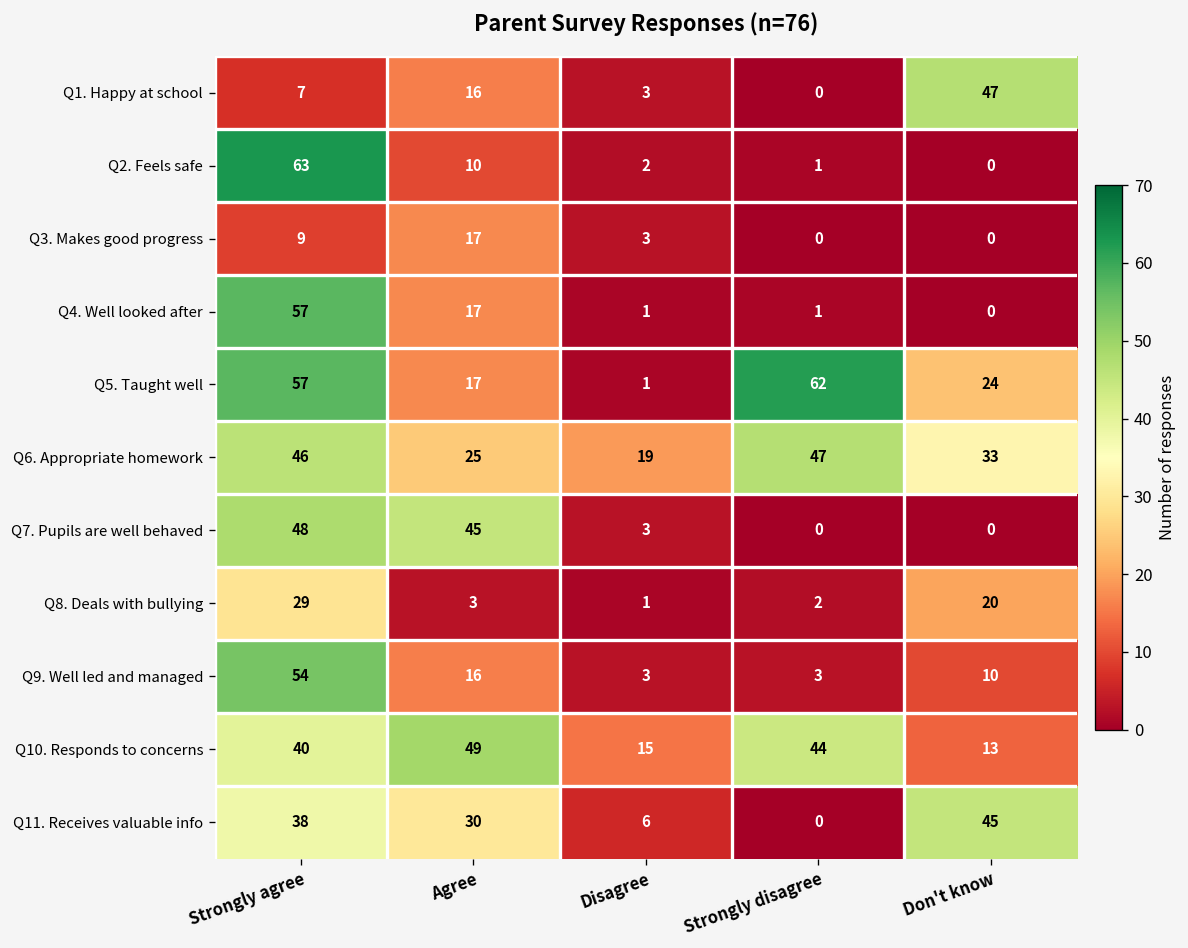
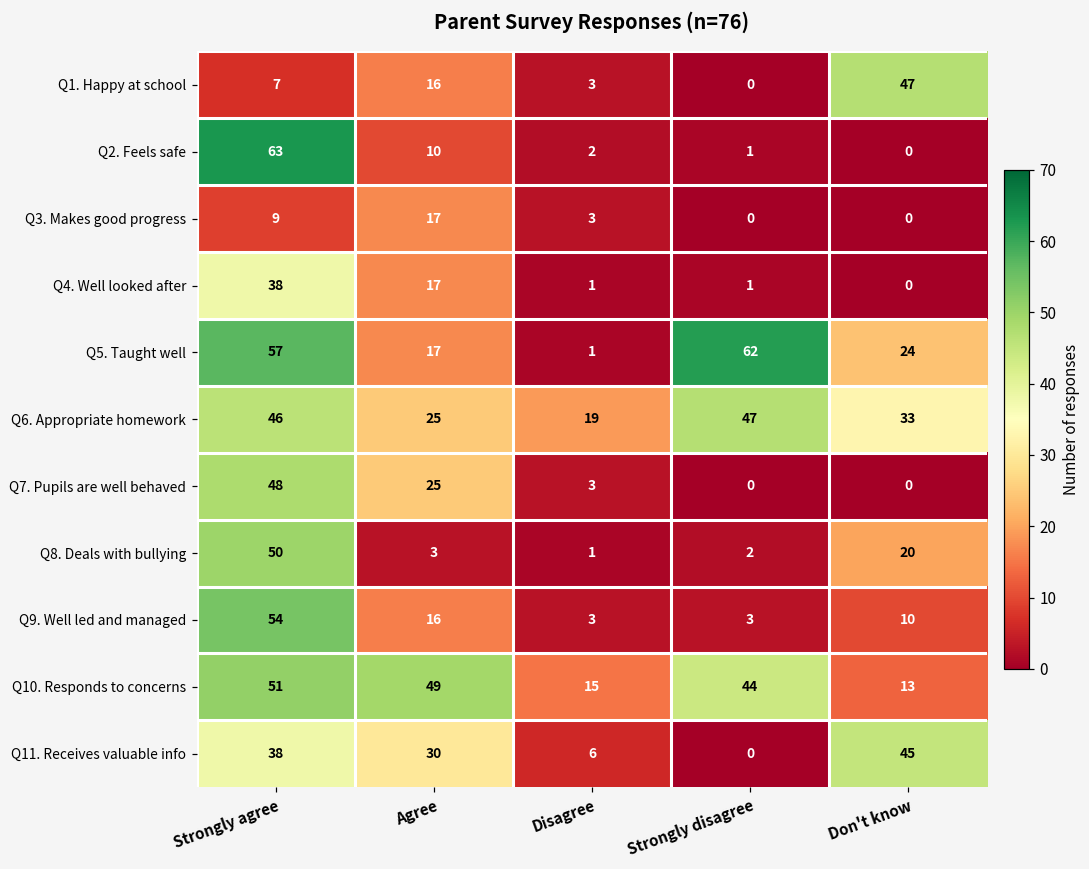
Q4. Well looked after, Strongly agree: 57 -> 38
Q7. Pupils are well behaved, Agree: 45 -> 25
Q8. Deals with bullying, Strongly agree: 29 -> 50
Q10. Responds to concerns, Strongly agree: 40 -> 51
